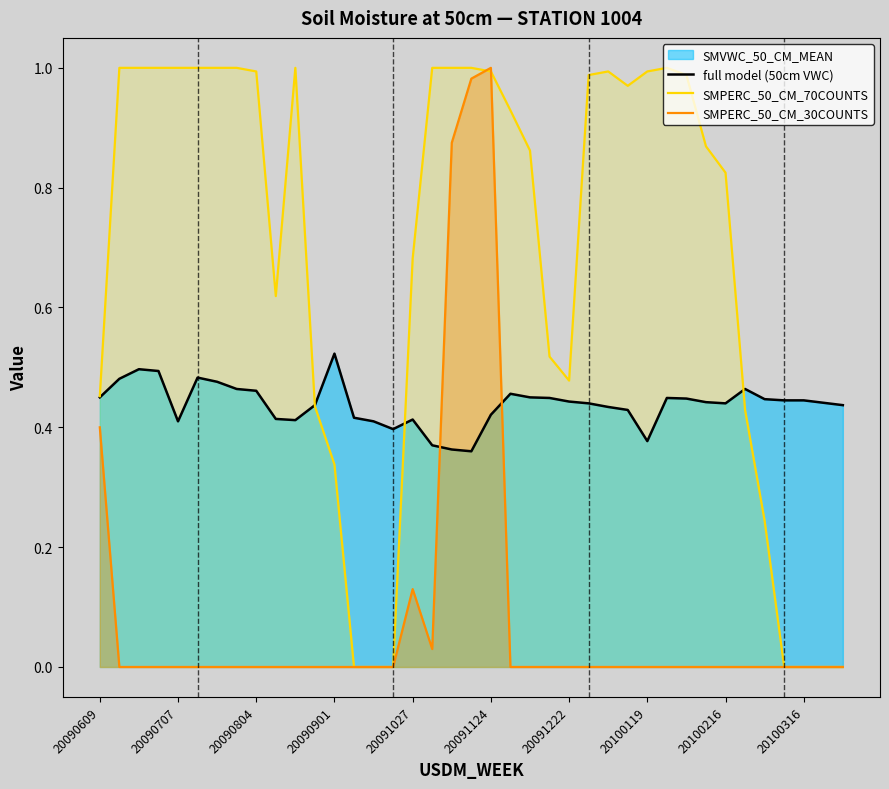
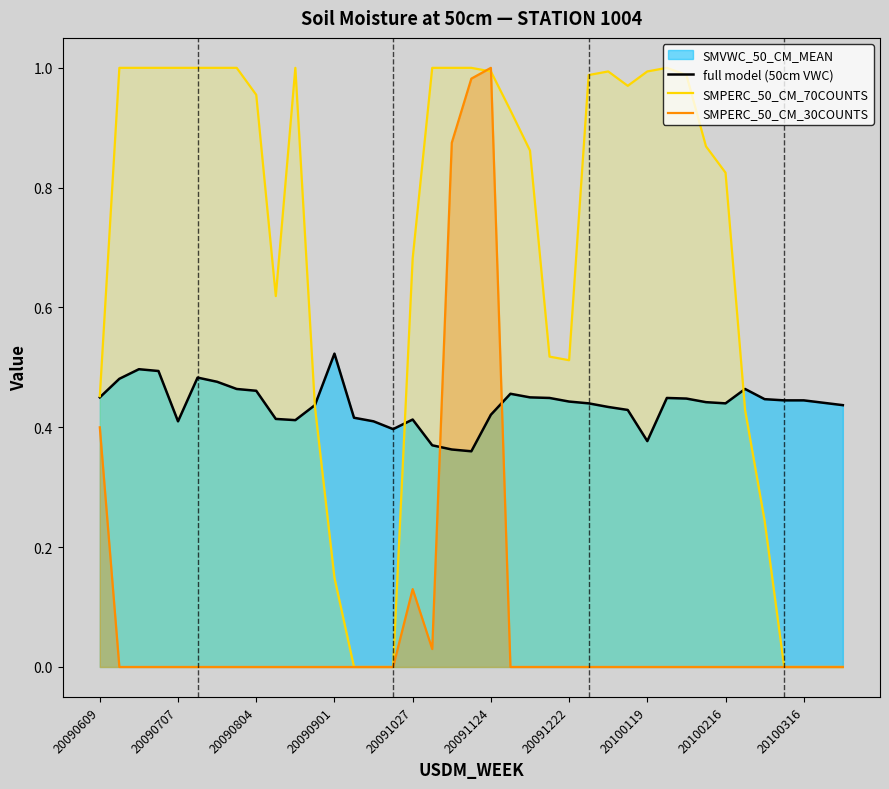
SMPERC_50_CM_70COUNTS, 20090804: 0.99 -> 0.96
SMPERC_50_CM_70COUNTS, 20090901: 0.34 -> 0.15
SMPERC_50_CM_70COUNTS, 20091222: 0.48 -> 0.51
